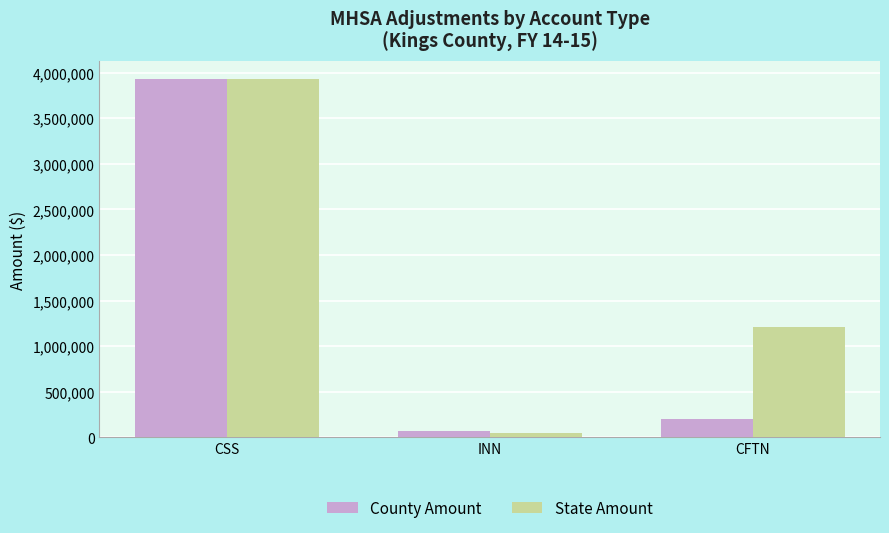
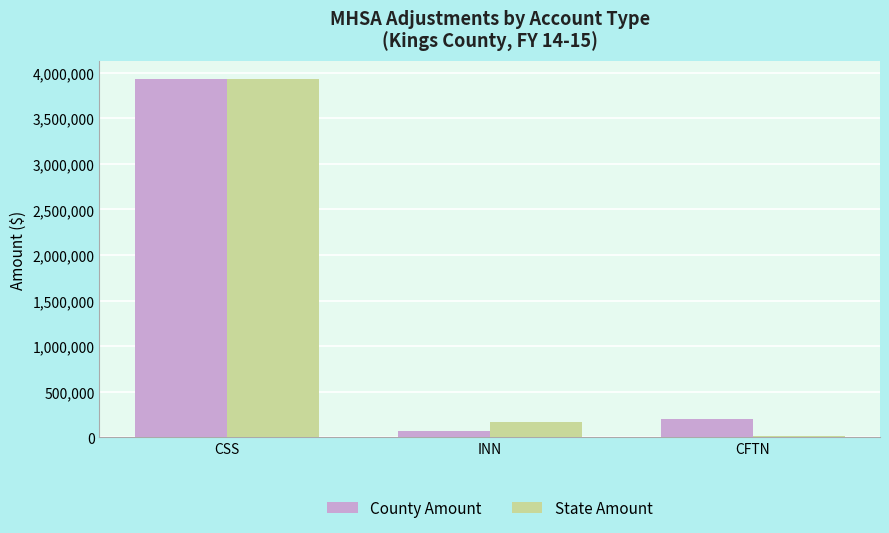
State Amount, INN: 100,000 -> 200,000
State Amount, CFTN: 1,200,000 -> 0
